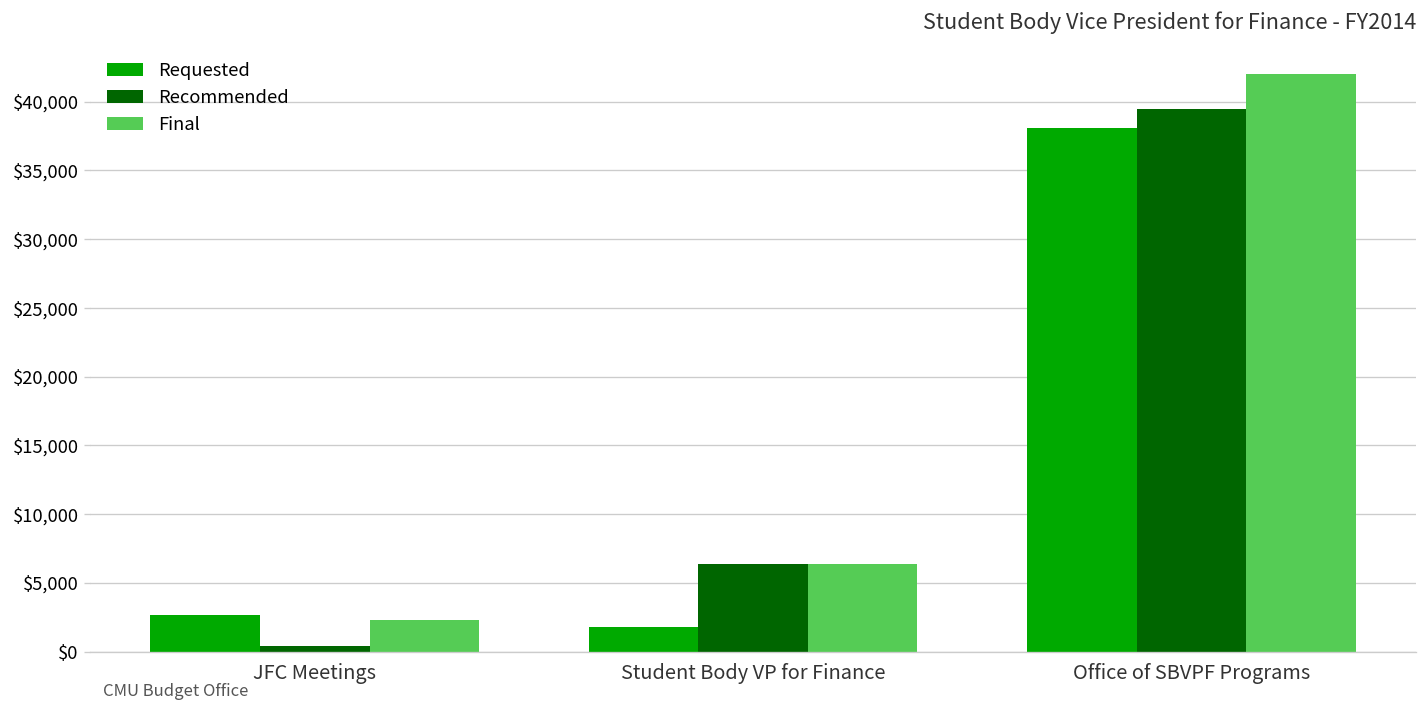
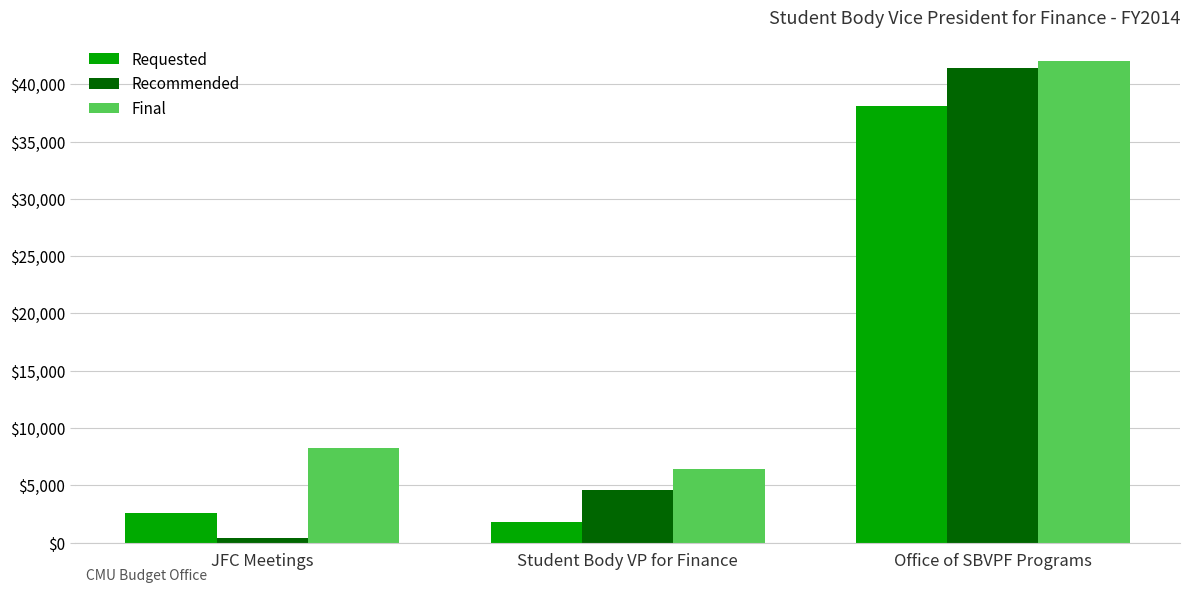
Final, JFC Meetings: $2,300 -> $8,200
Recommended, Student Body VP for Finance: $6,400 -> $4,600
Recommended, Office of SBVPF Programs: $39,500 -> $41,400
